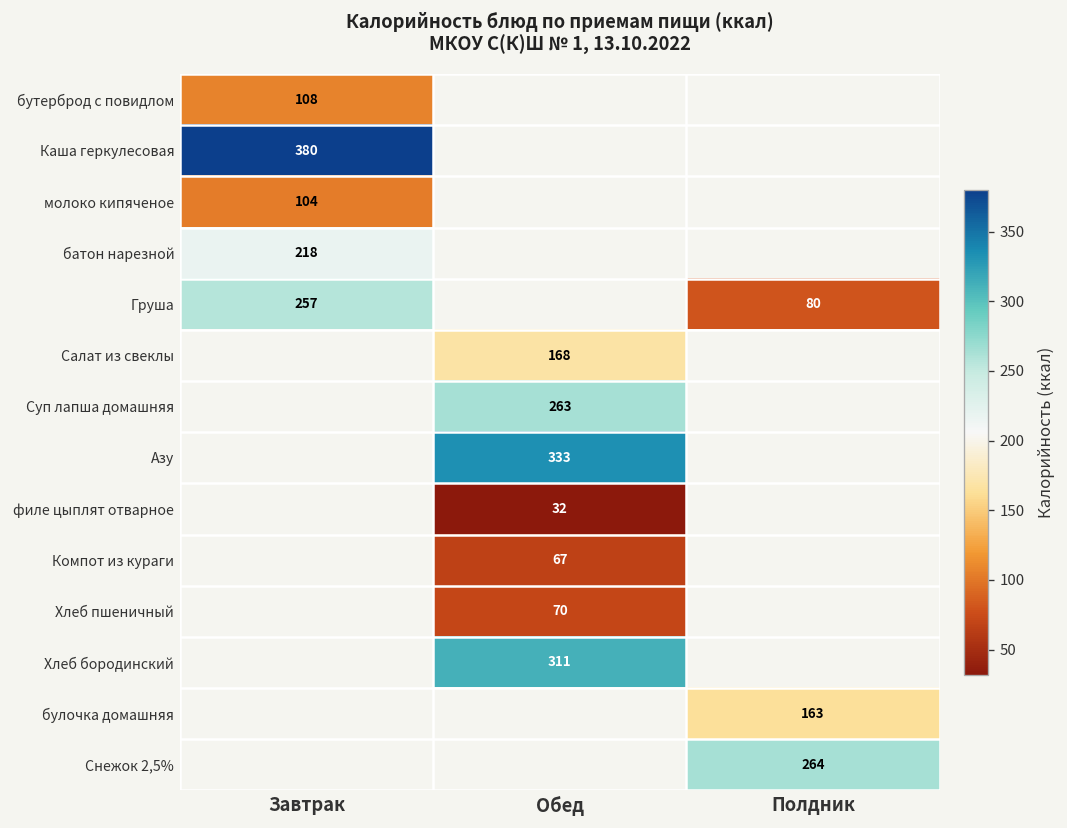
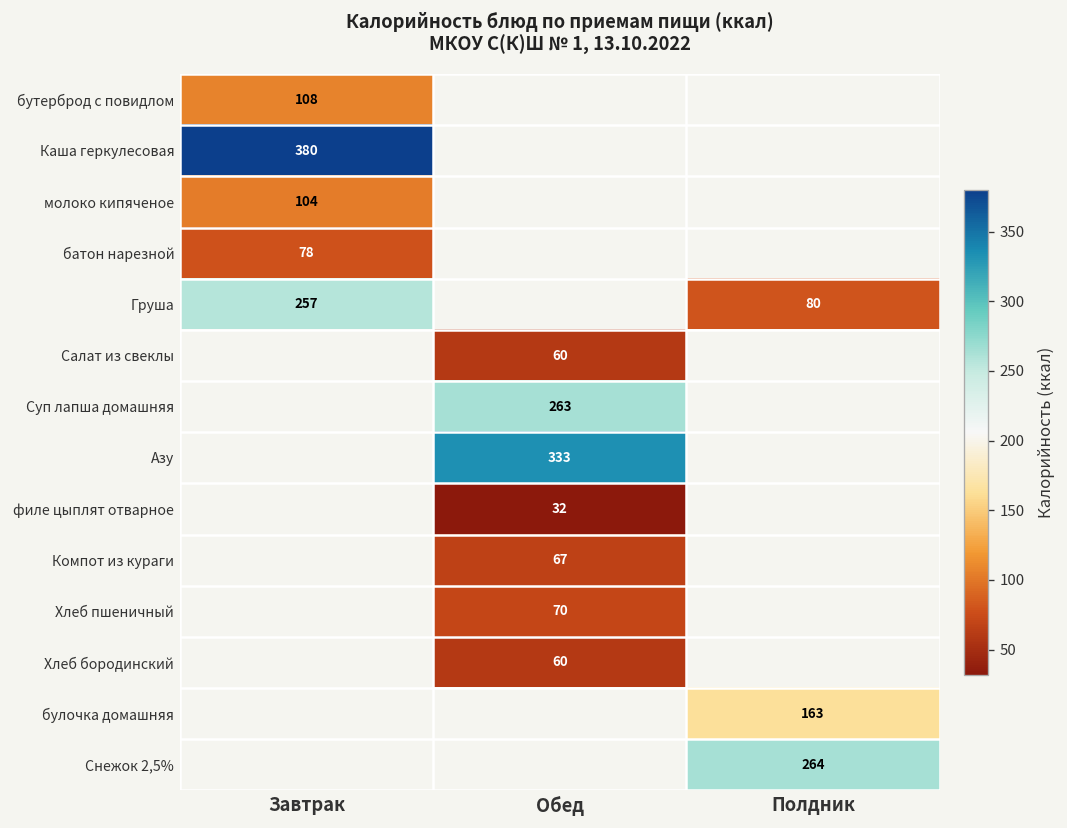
батон нарезной, Завтрак: 218 -> 78
Салат из свеклы, Обед: 168 -> 60
Хлеб бородинский, Обед: 311 -> 60
